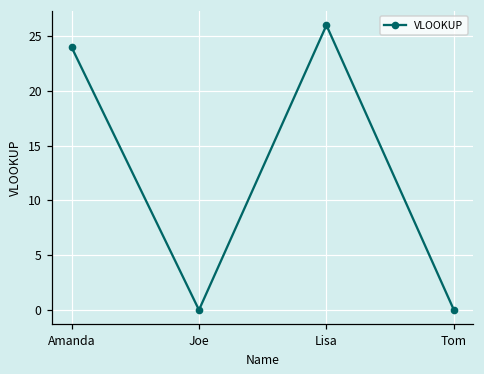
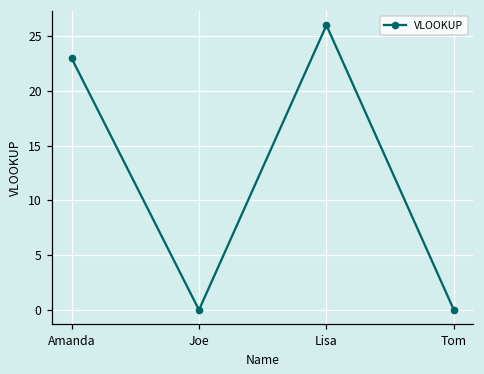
Amanda: 24 -> 23
